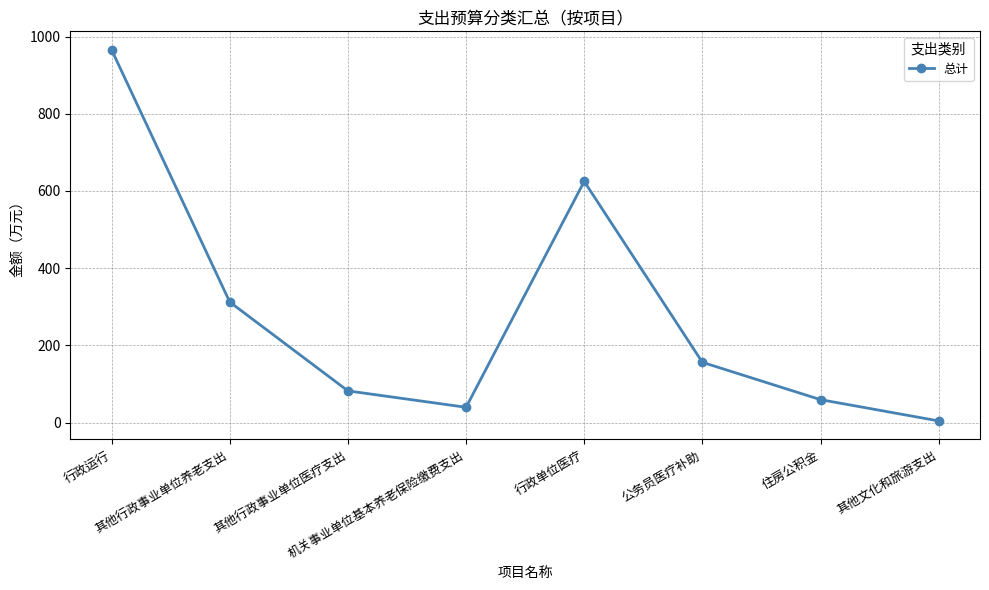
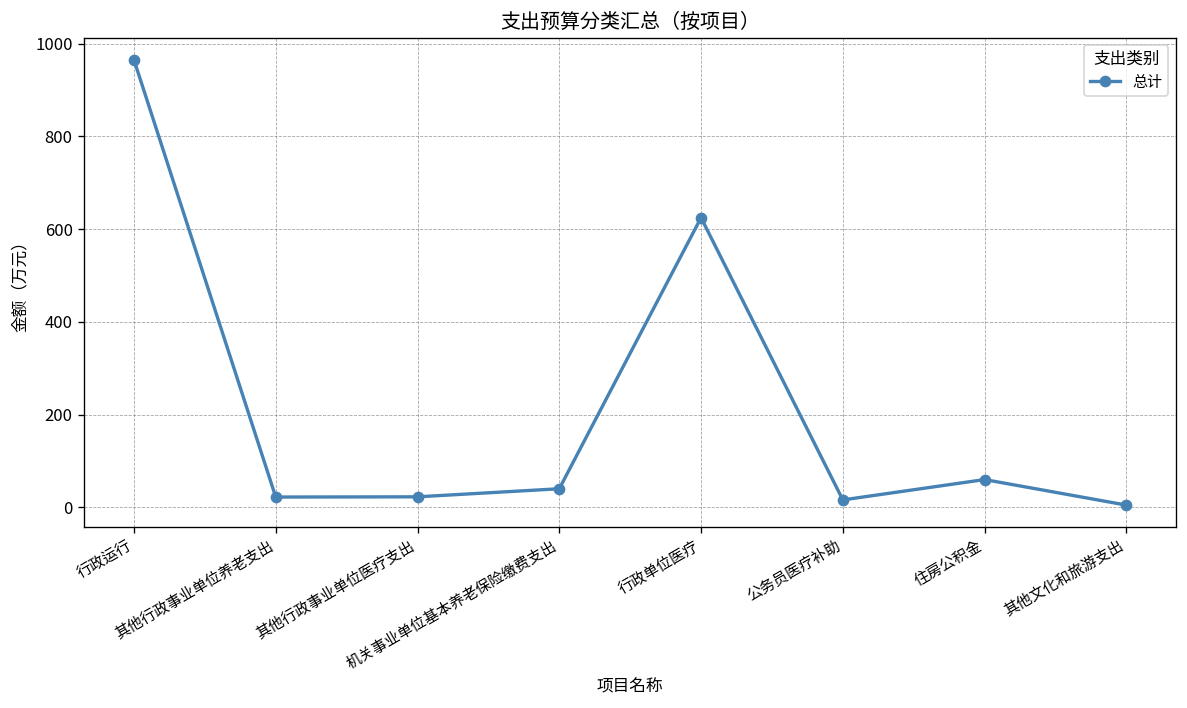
其他行政事业单位养老支出: 310 -> 20
其他行政事业单位医疗支出: 80 -> 20
公务员医疗补助: 160 -> 20
